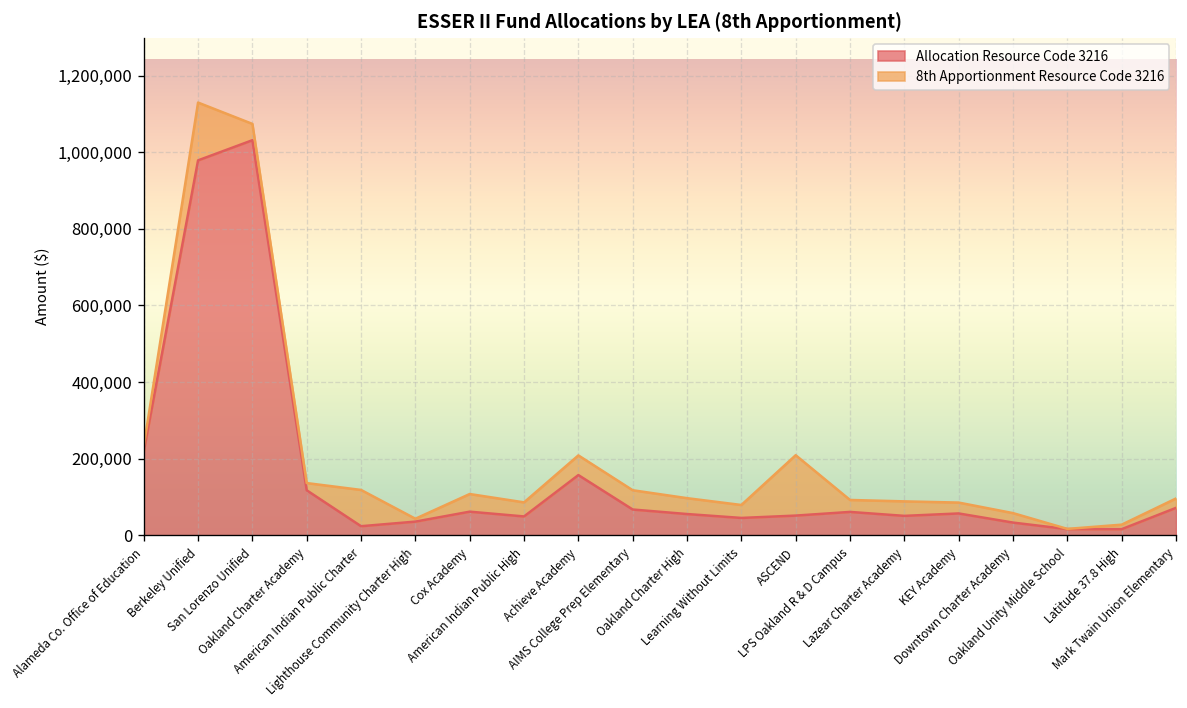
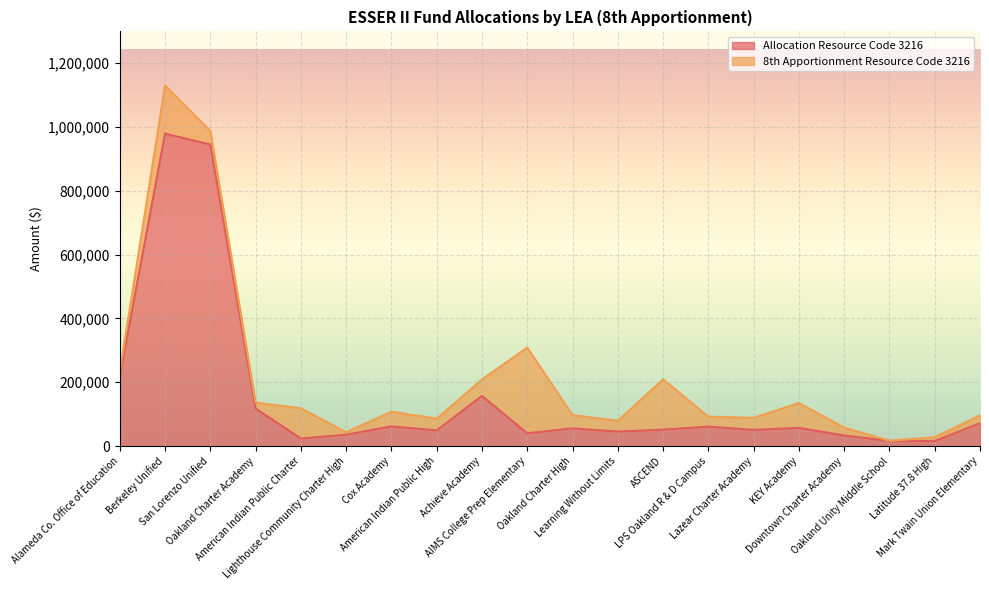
Allocation Resource Code 3216, San Lorenzo Unified: 1,030,000 -> 940,000
Allocation Resource Code 3216, AIMS College Prep Elementary: 70,000 -> 40,000
8th Apportionment Resource Code 3216, AIMS College Prep Elementary: 50,000 -> 270,000
8th Apportionment Resource Code 3216, KEY Academy: 30,000 -> 80,000
